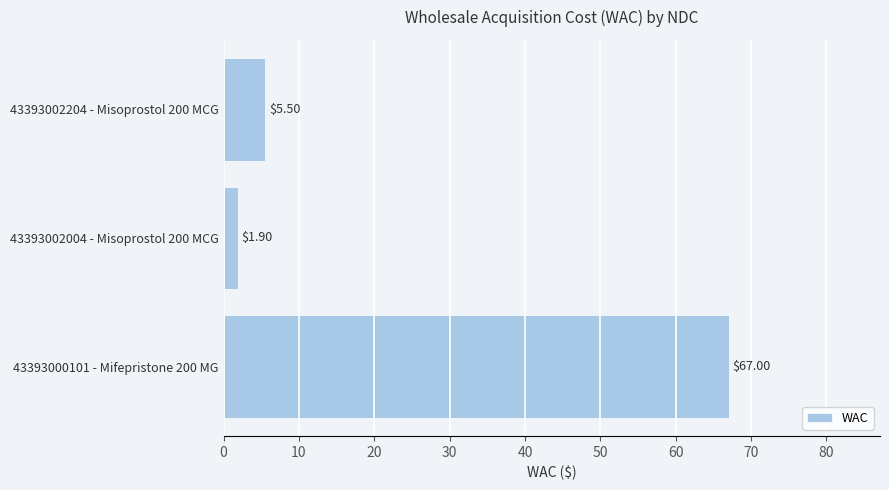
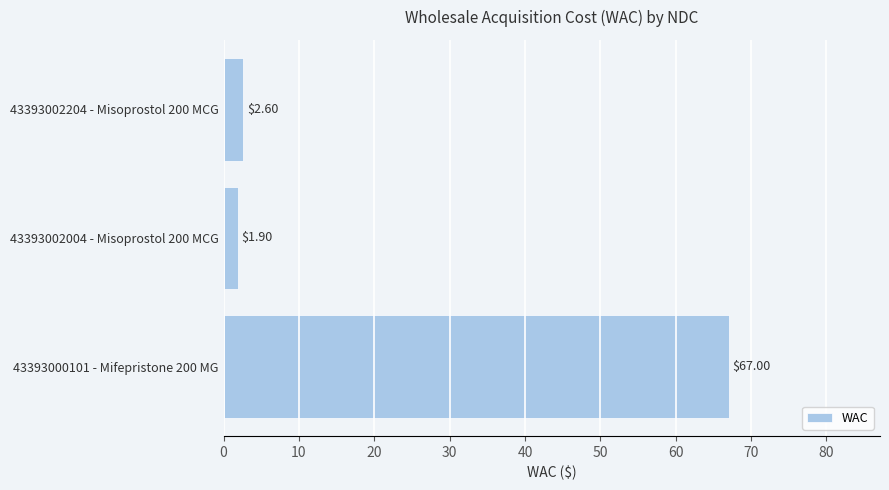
43393002204 - Misoprostol 200 MCG: $5.50 -> $2.60
